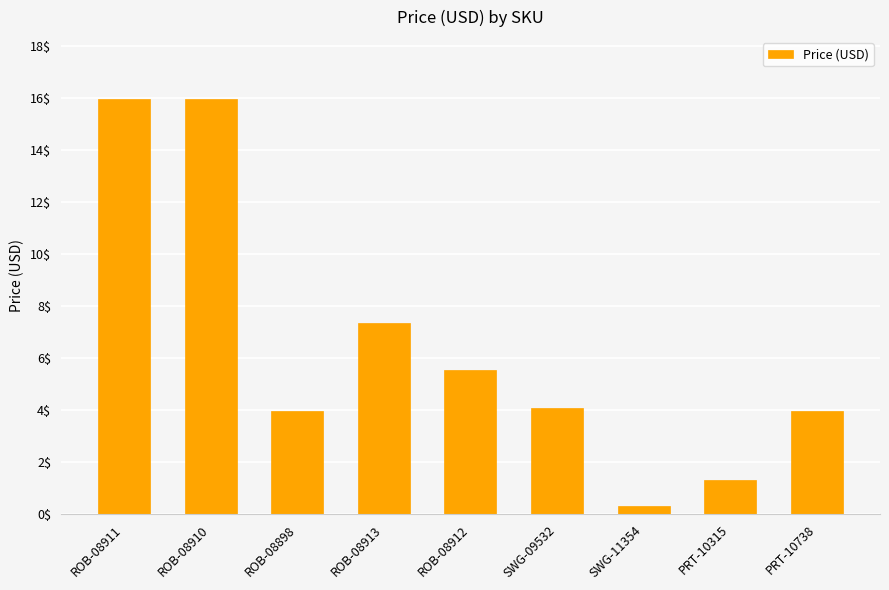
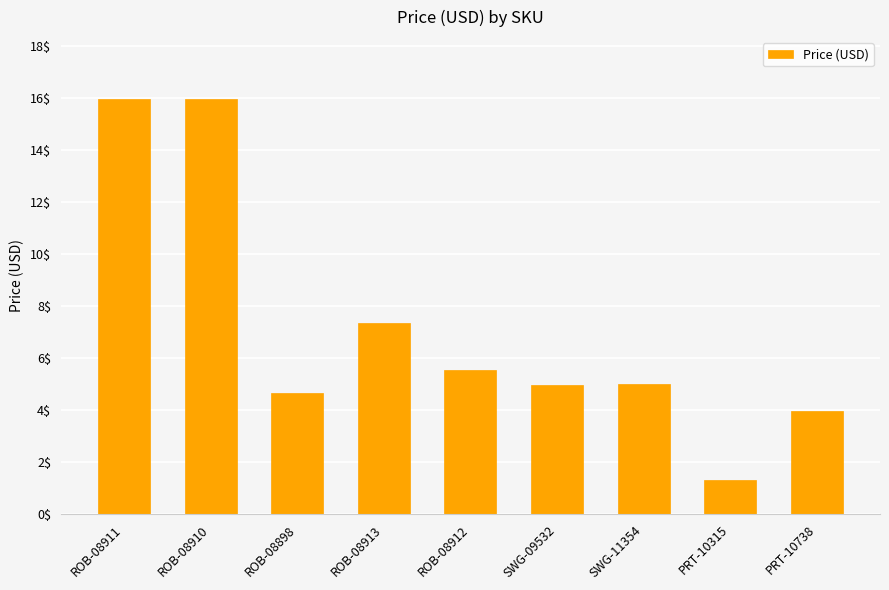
ROB-08898: 4.0$ -> 4.6$
SWG-09532: 4.1$ -> 5.0$
SWG-11354: 0.3$ -> 5.0$
